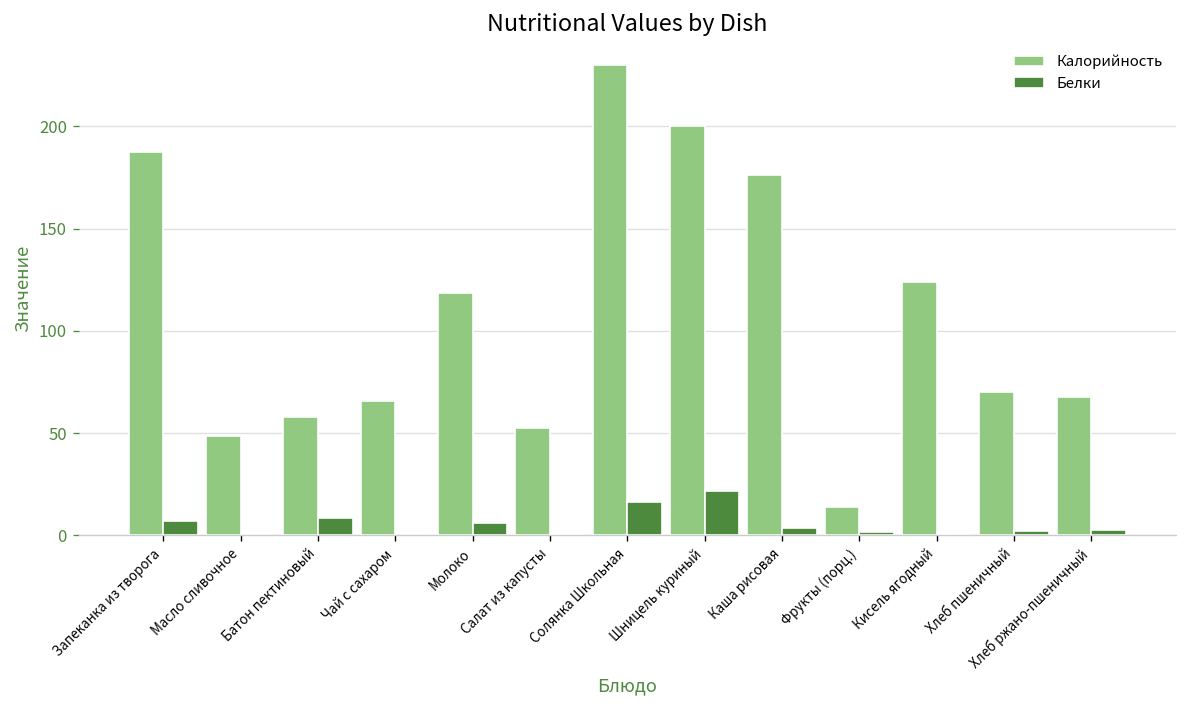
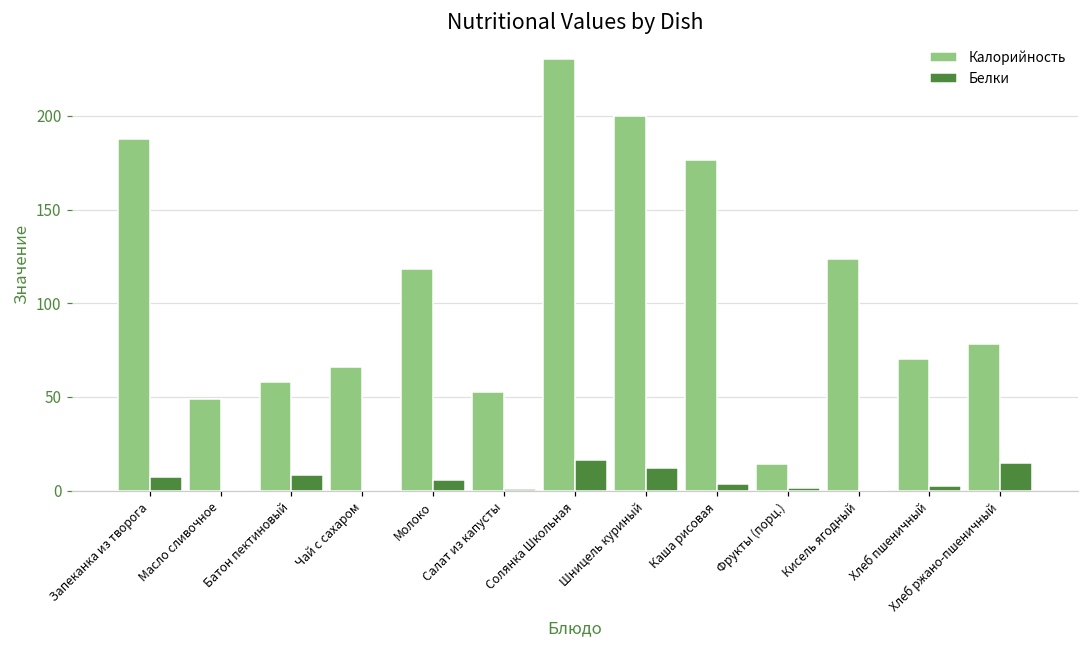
Белки, Шницель куриный: 21 -> 12
Калорийность, Хлеб ржано-пшеничный: 68 -> 78
Белки, Хлеб ржано-пшеничный: 3 -> 15
